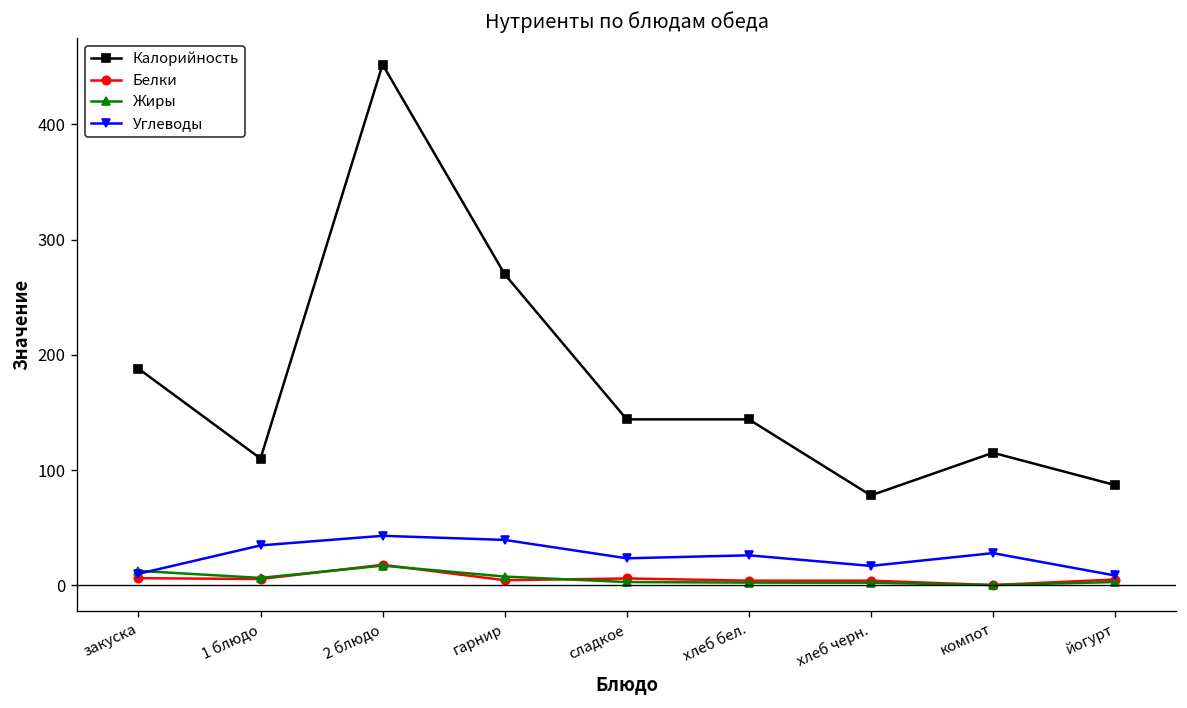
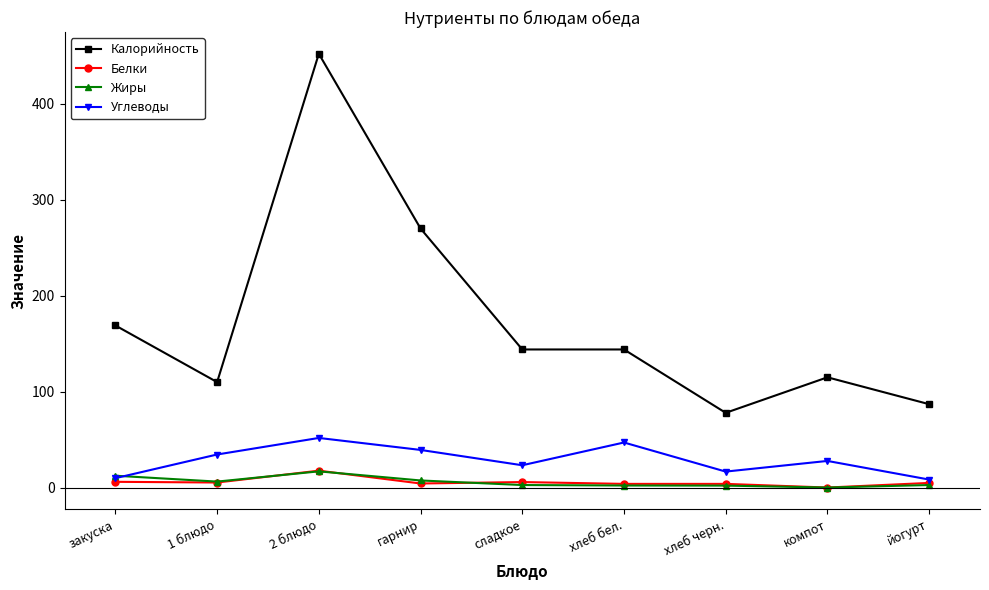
Калорийность, закуска: 190 -> 170
Углеводы, 2 блюдо: 40 -> 50
Углеводы, хлеб бел.: 30 -> 50
